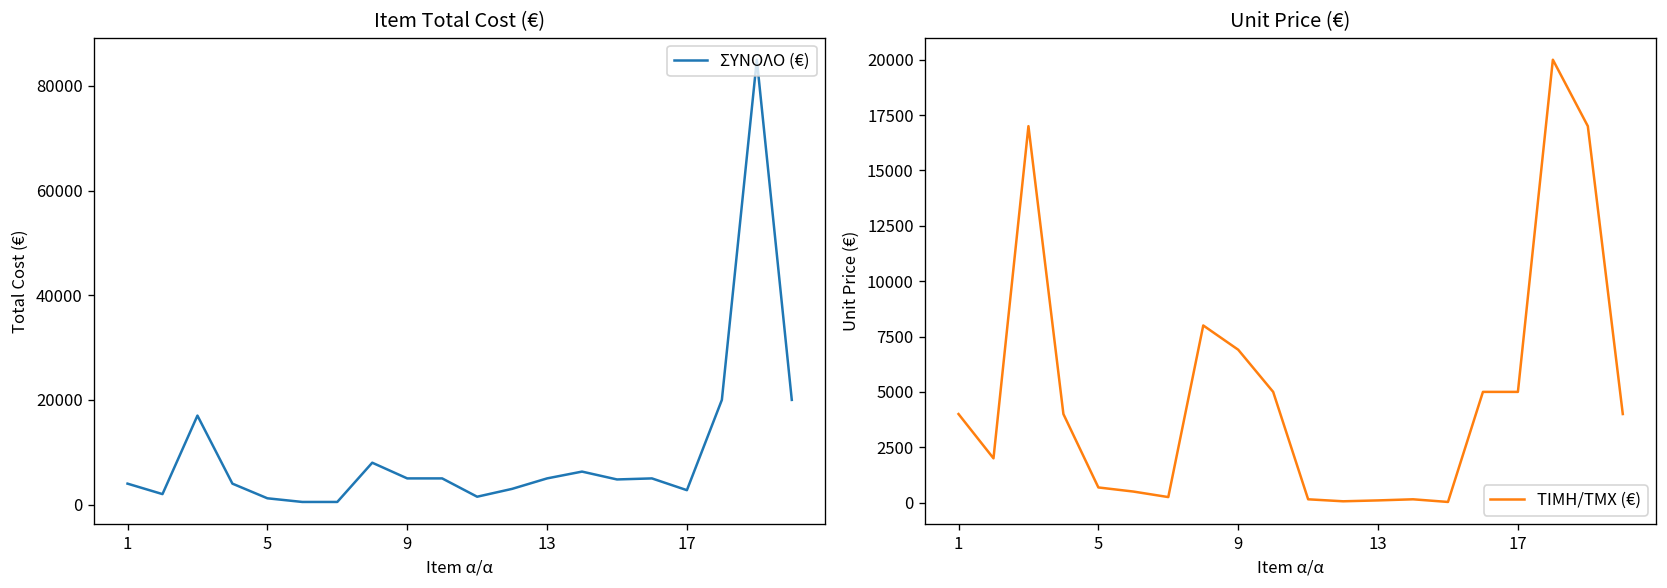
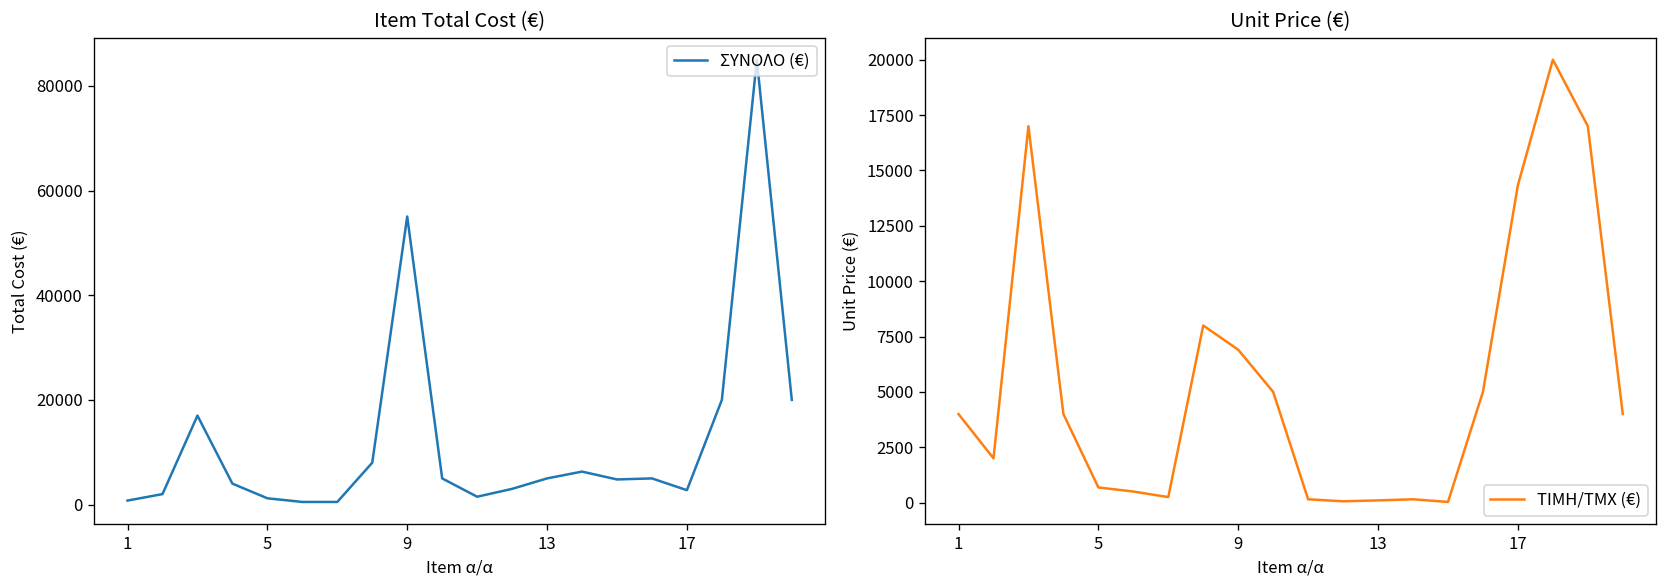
Item Total Cost (€), 1: 4000 -> 1000
Item Total Cost (€), 9: 5000 -> 55000
Unit Price (€), 17: 5000 -> 14300
